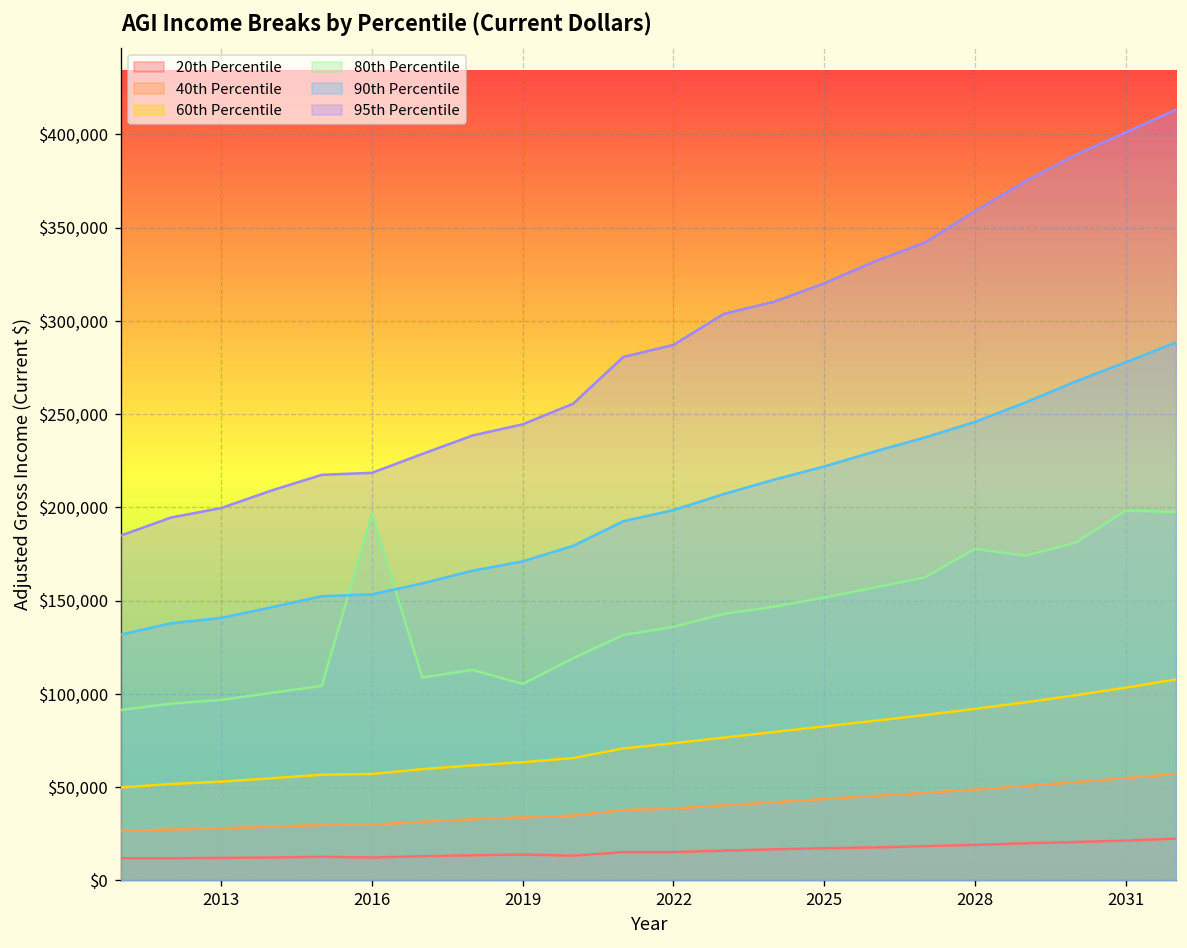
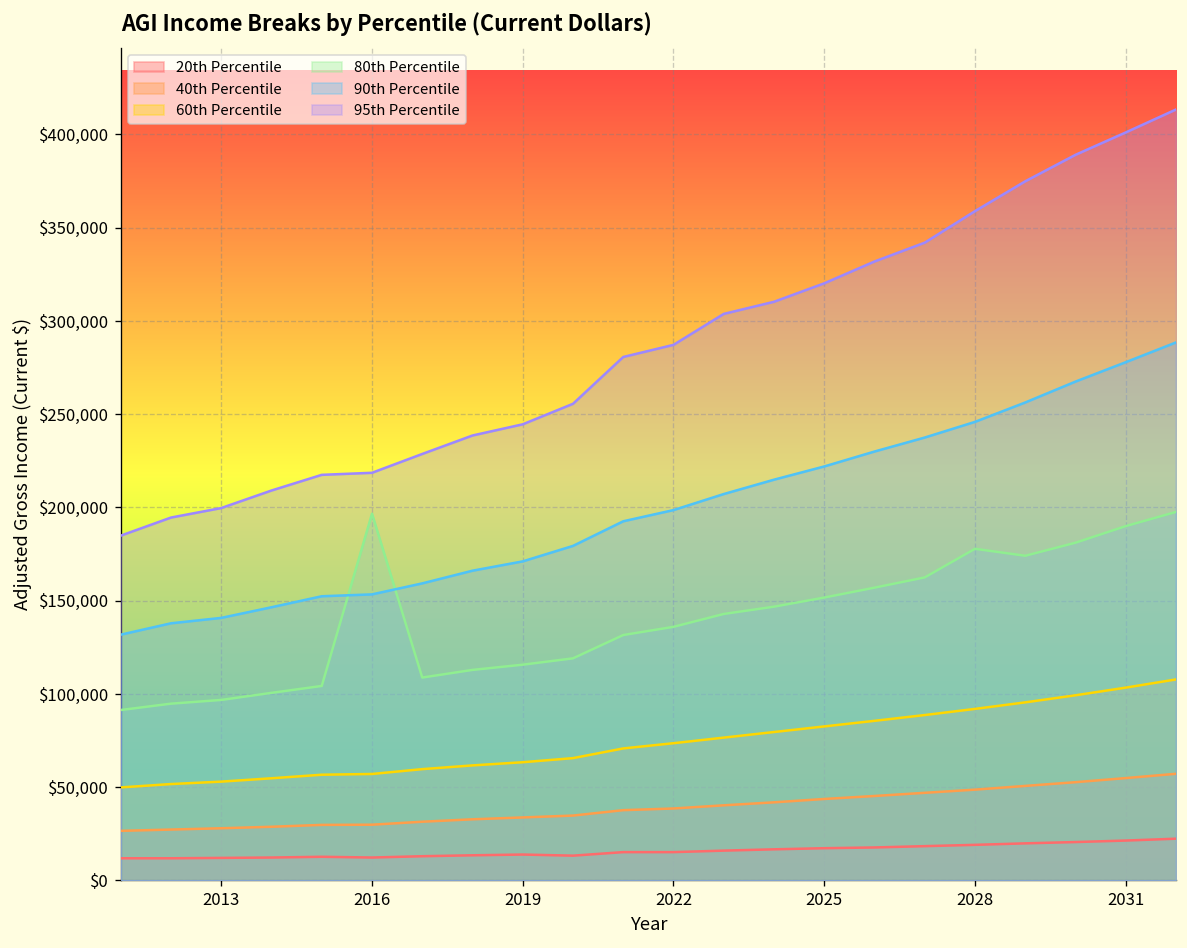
80th Percentile, 2019: $105,000 -> $116,000
80th Percentile, 2031: $198,000 -> $190,000
